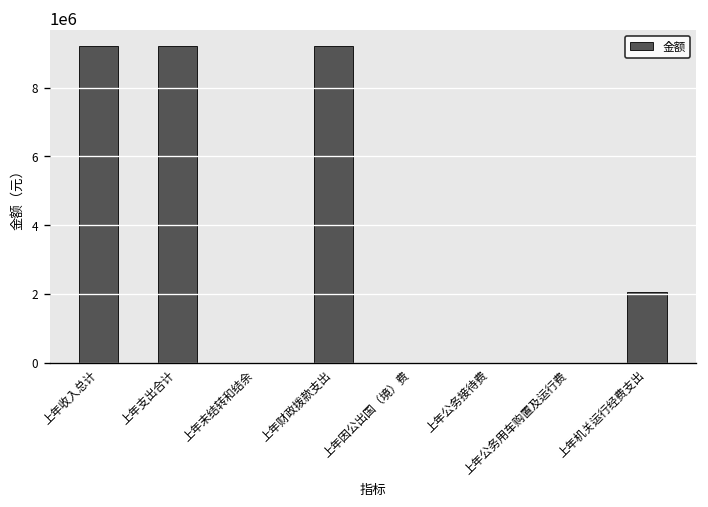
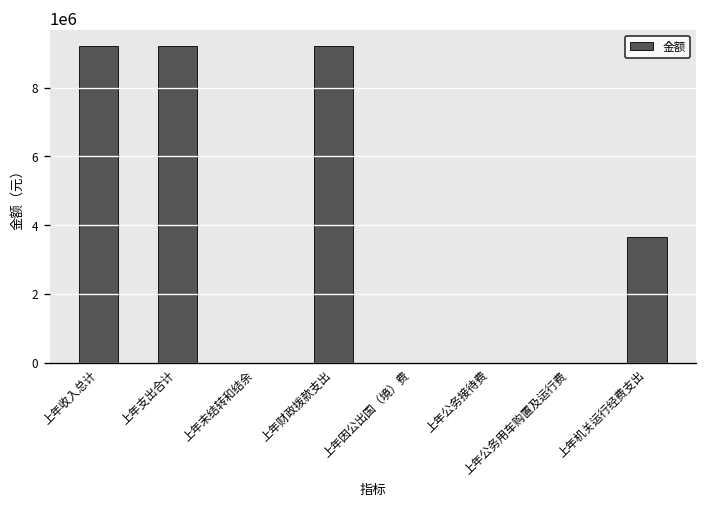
上年机关运行经费支出: 2000000 -> 3700000
